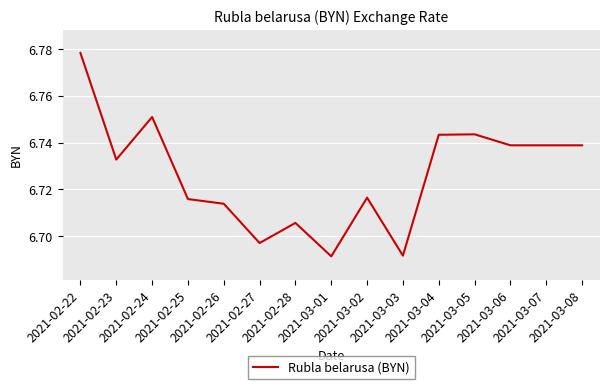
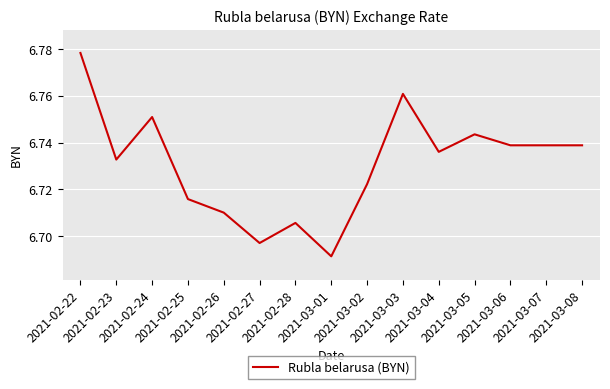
2021-02-26: 6.714 -> 6.710
2021-03-02: 6.717 -> 6.722
2021-03-03: 6.692 -> 6.761
2021-03-04: 6.743 -> 6.736
